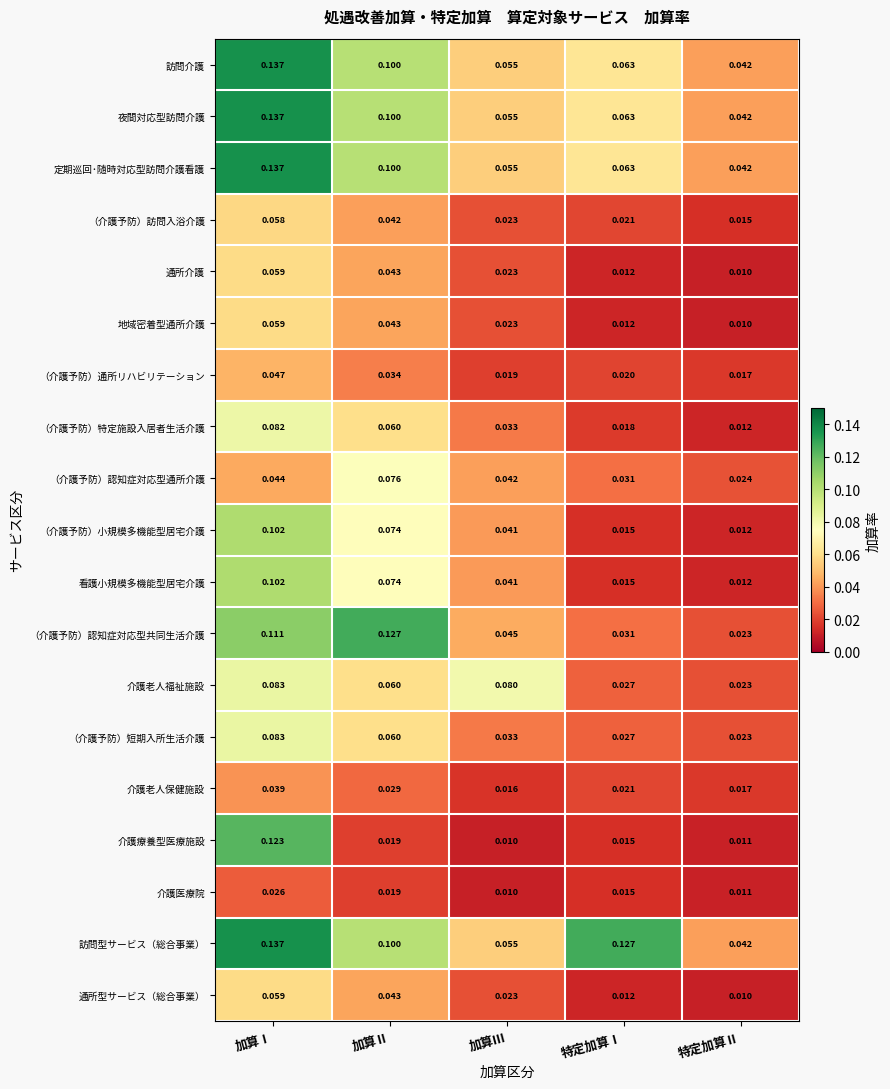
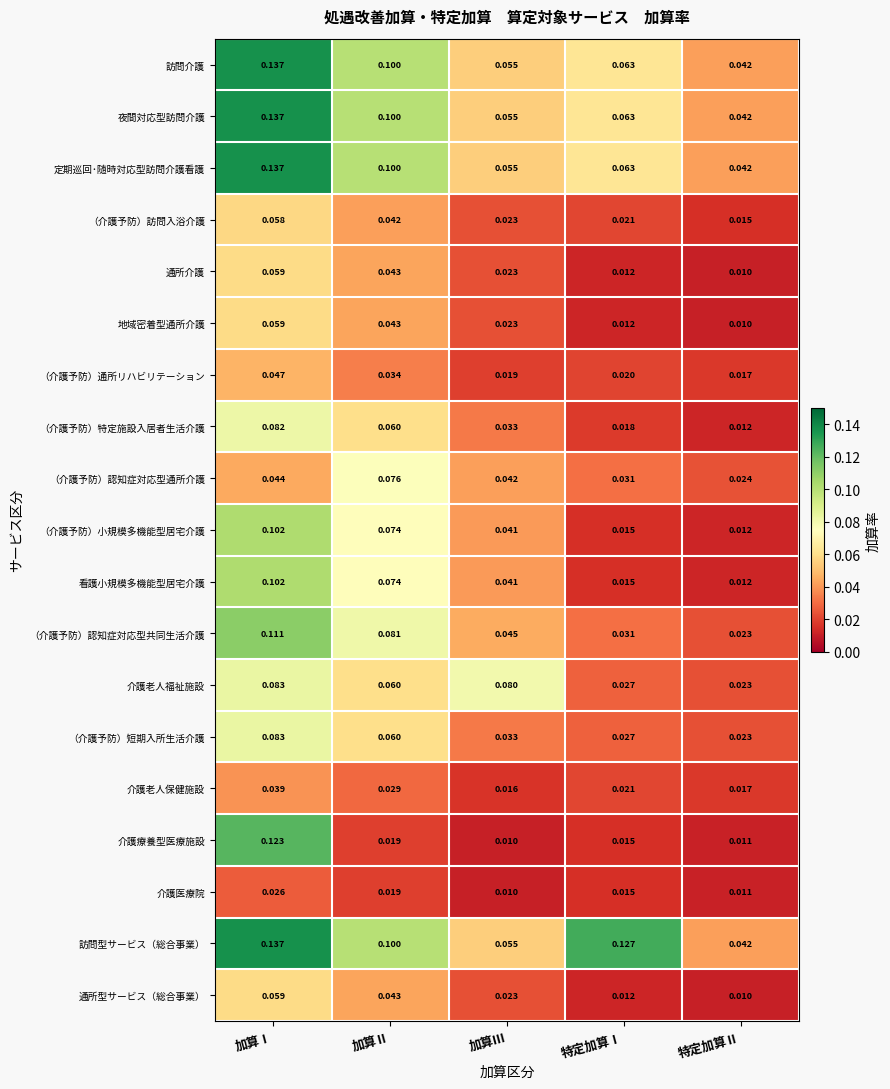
（介護予防）認知症対応型共同生活介護, 加算Ⅱ: 0.127 -> 0.081
